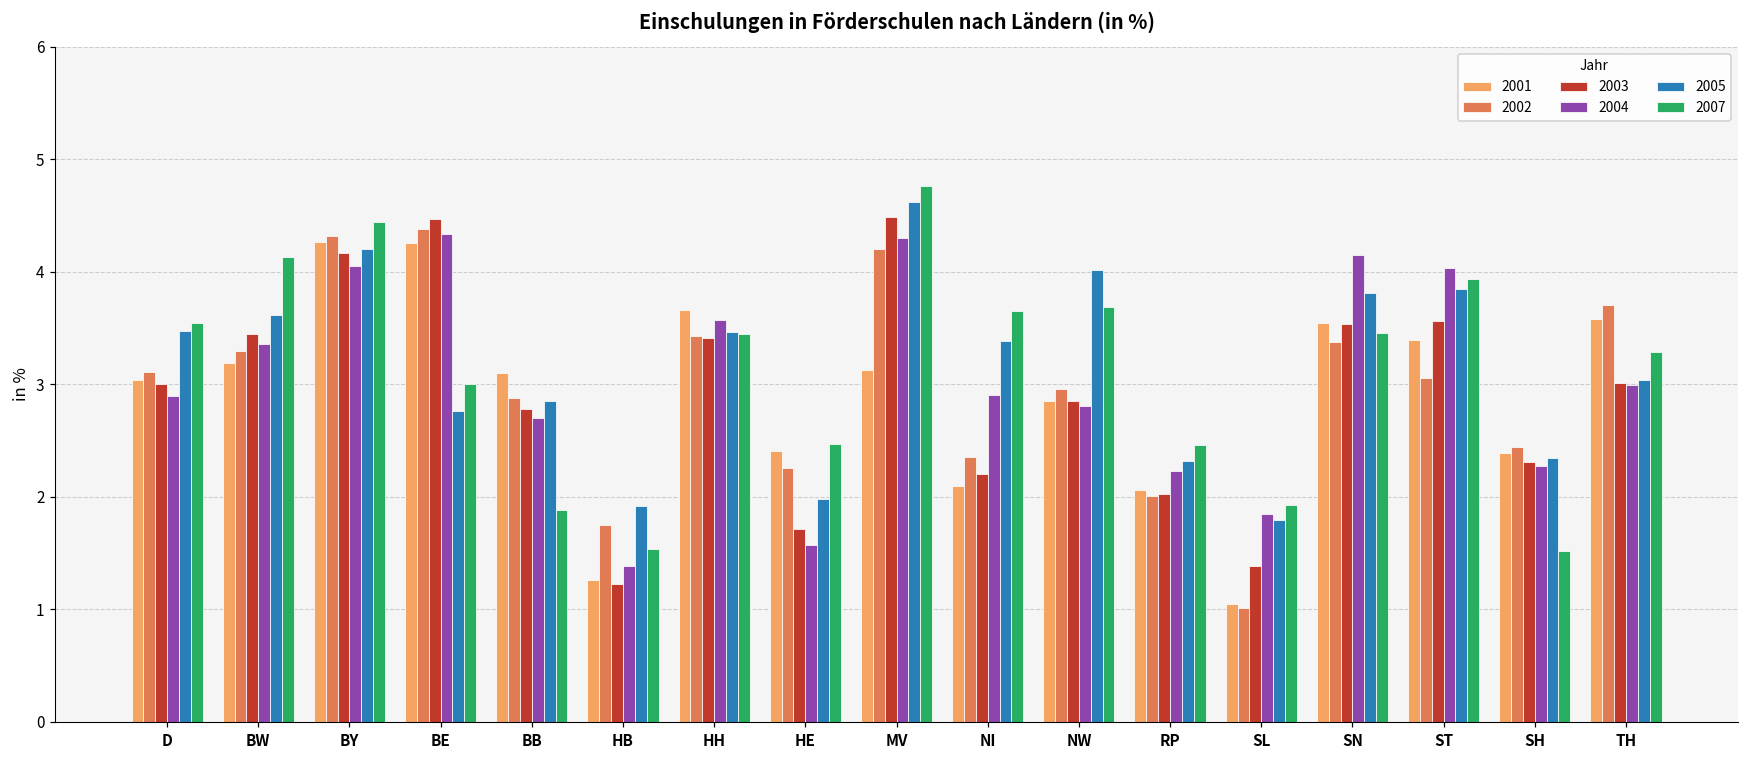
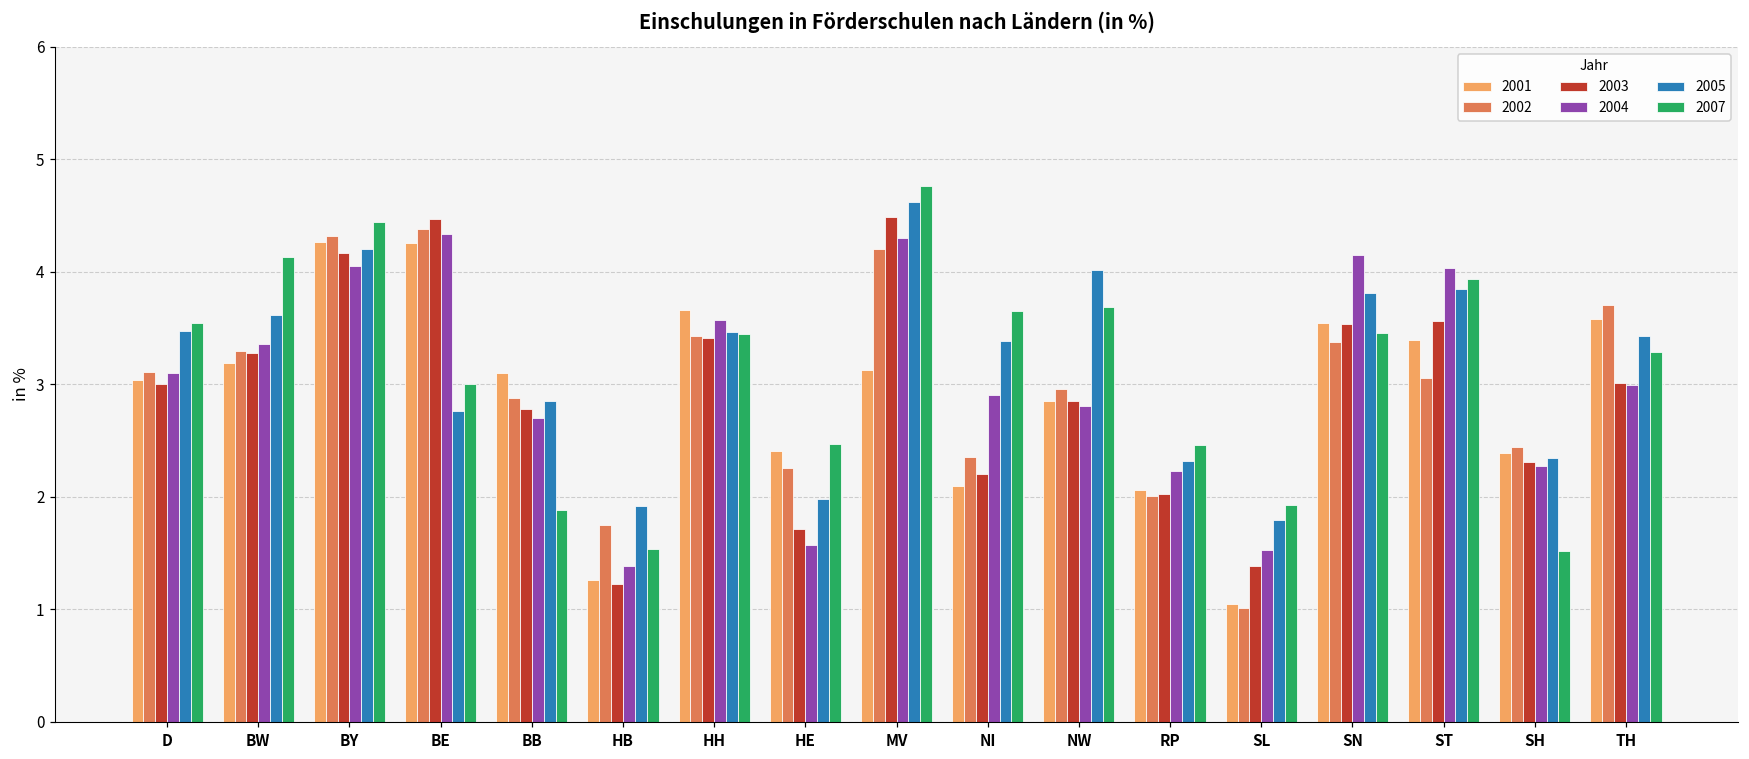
2004, D: 2.90 -> 3.10
2003, BW: 3.45 -> 3.28
2004, SL: 1.85 -> 1.53
2005, TH: 3.04 -> 3.43
